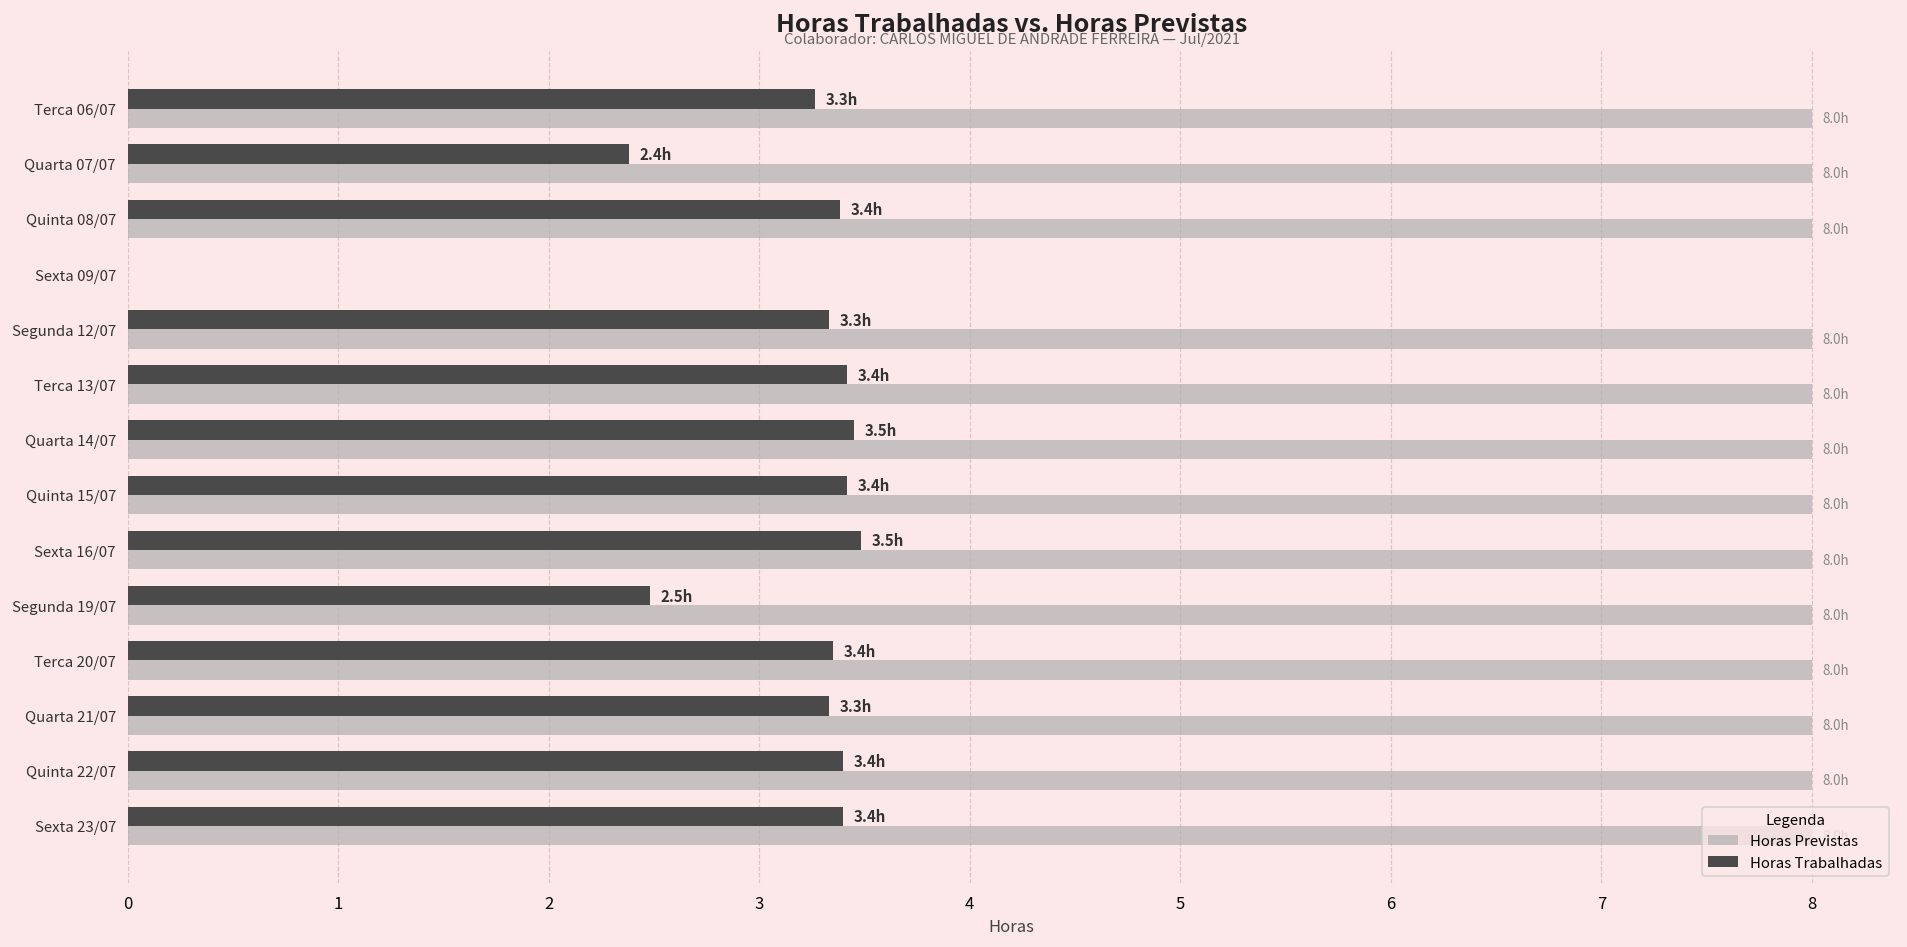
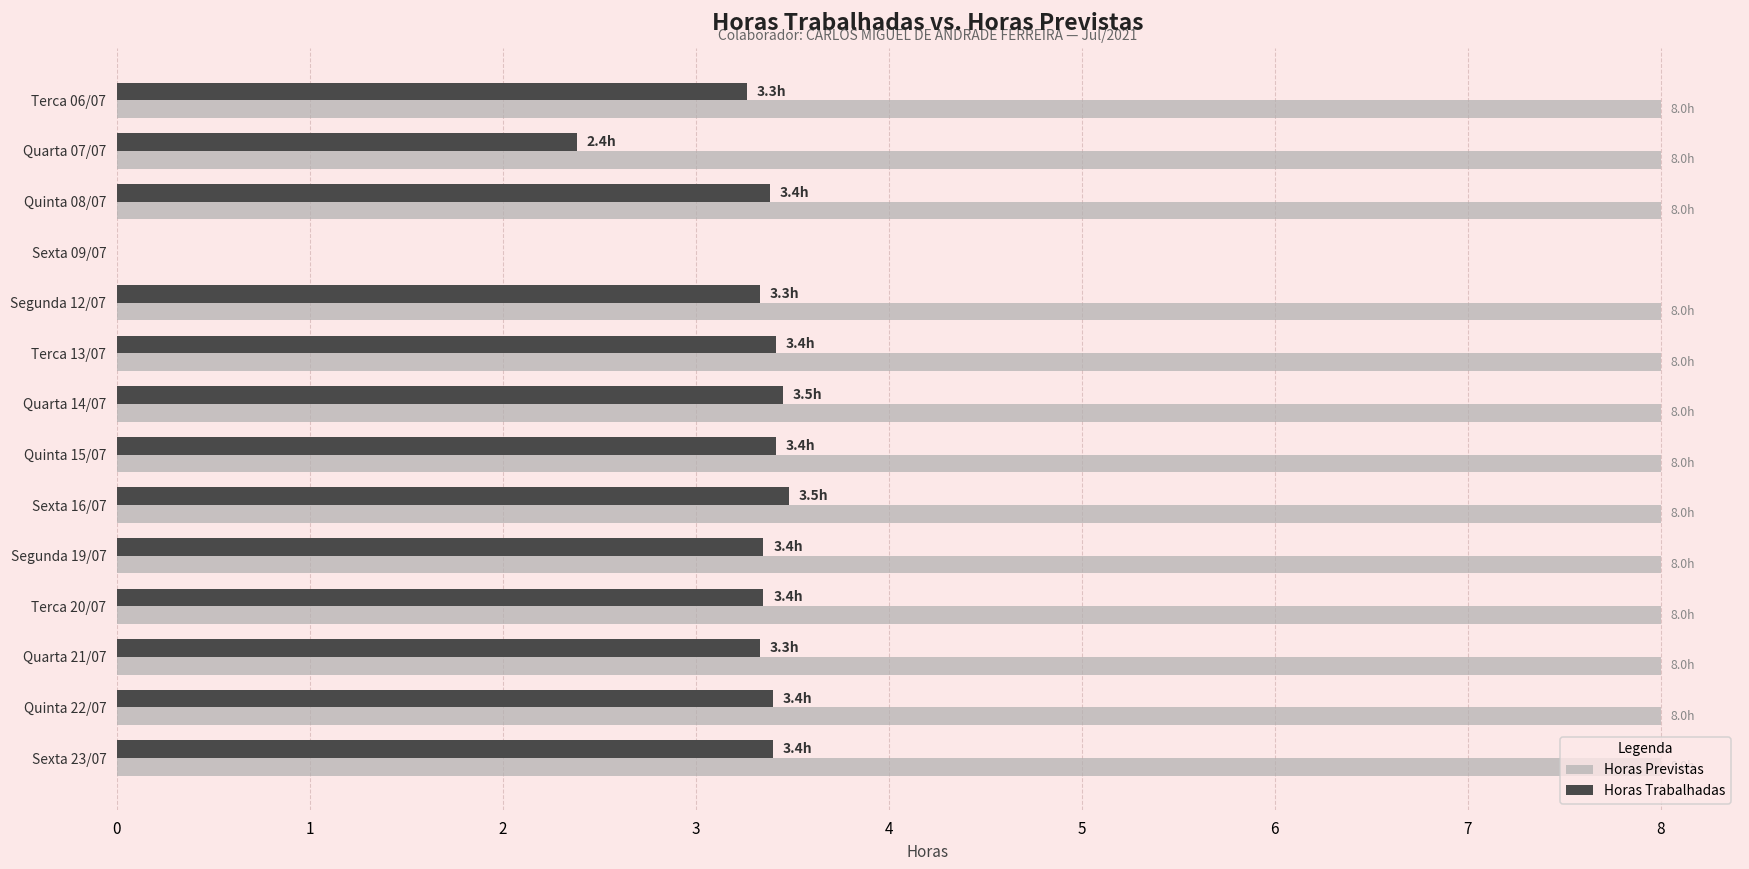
Horas Trabalhadas, Segunda 19/07: 2.5h -> 3.4h
